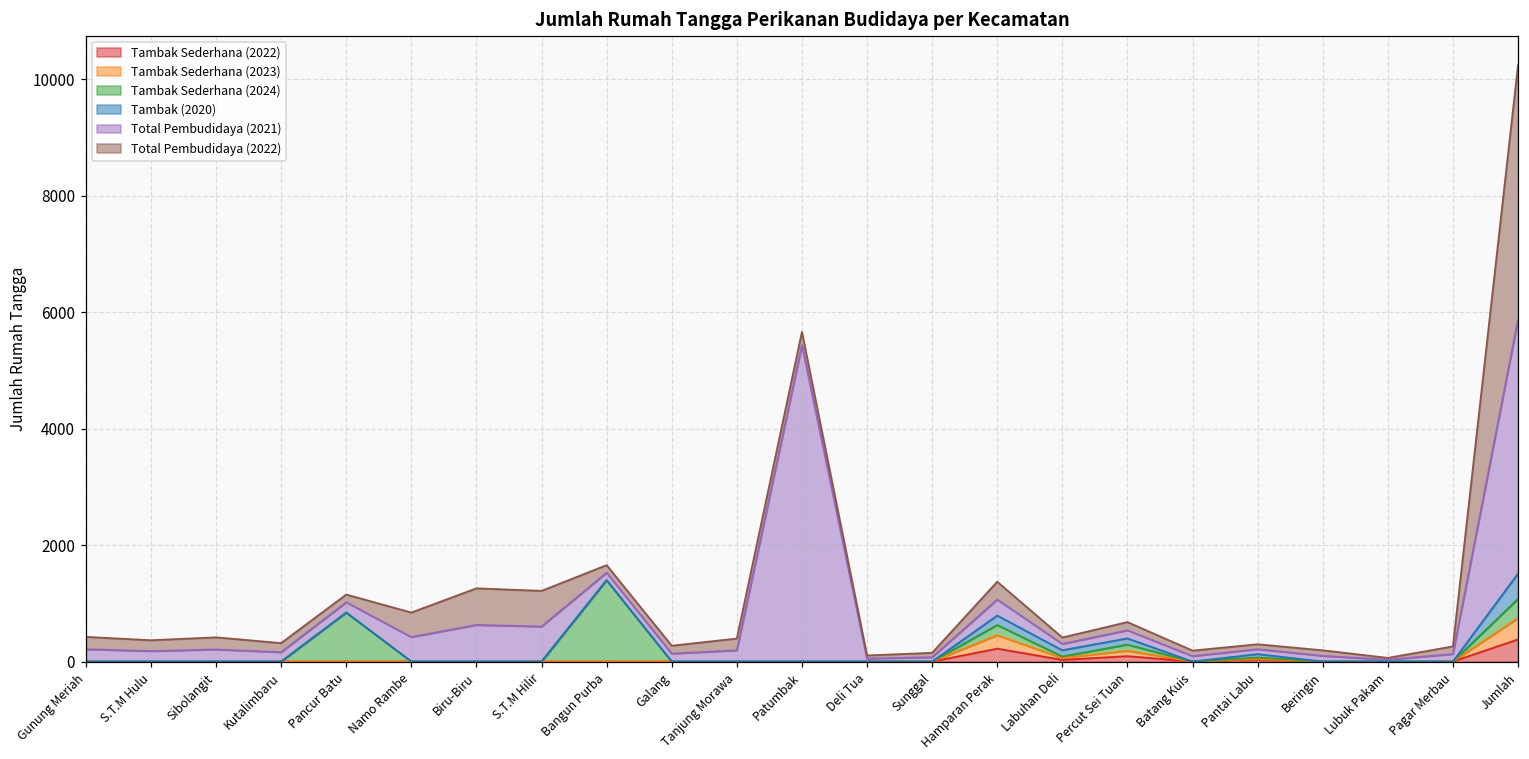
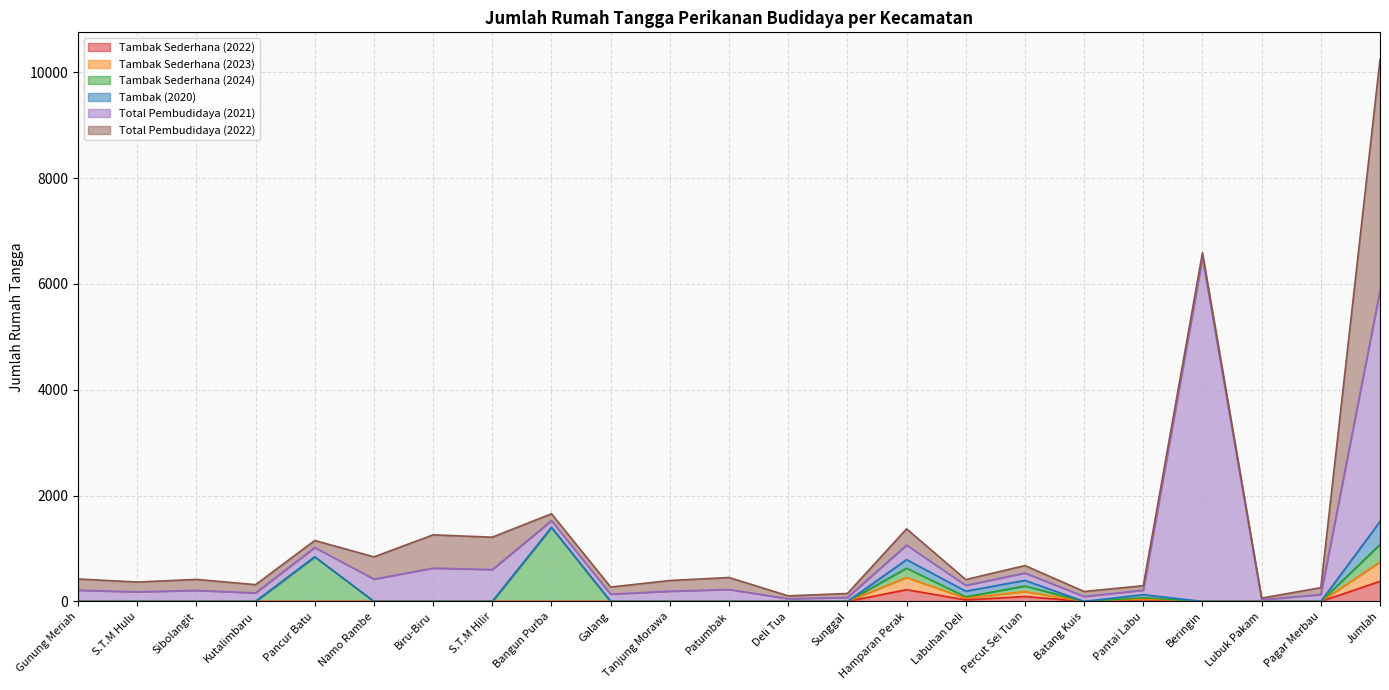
Total Pembudidaya (2021), Patumbak: 5400 -> 200
Total Pembudidaya (2021), Beringin: 100 -> 6500
